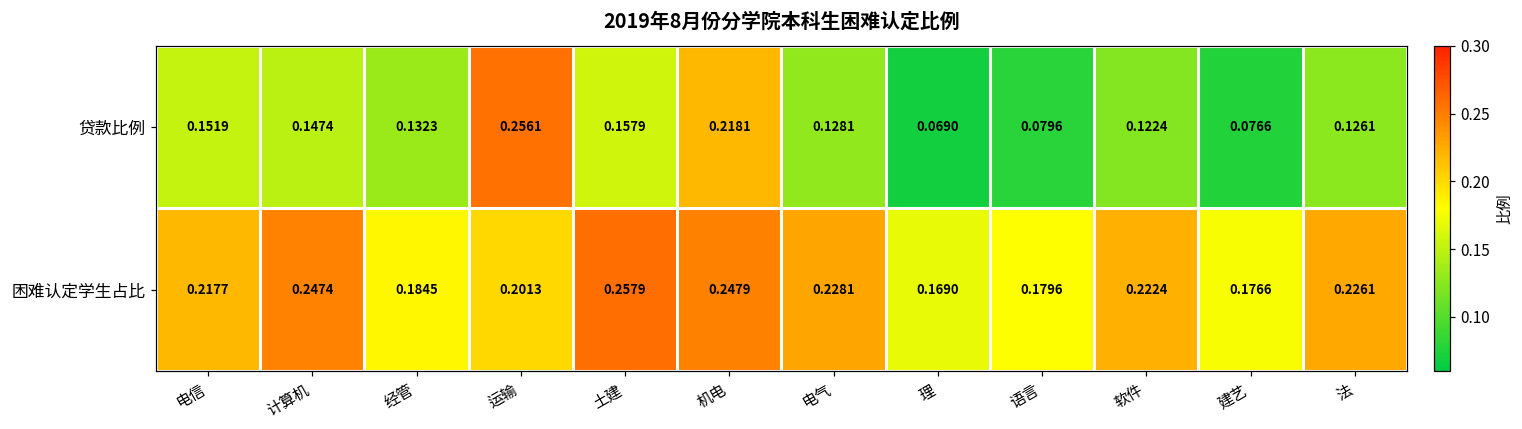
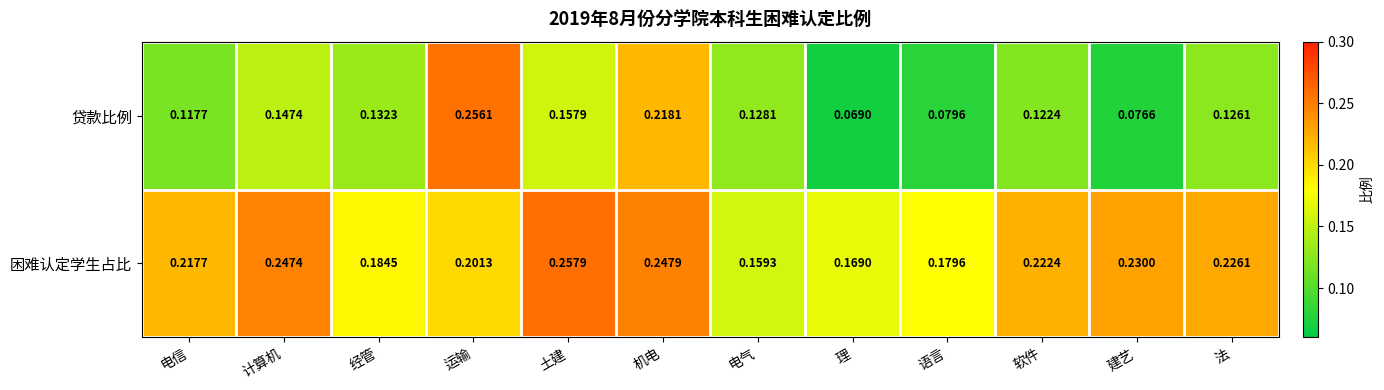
贷款比例, 电信: 0.1519 -> 0.1177
困难认定学生占比, 电气: 0.2281 -> 0.1593
困难认定学生占比, 建艺: 0.1766 -> 0.2300
